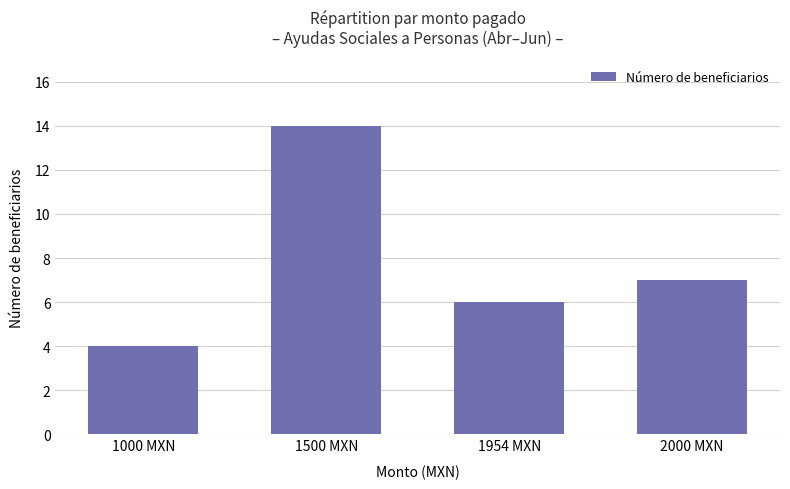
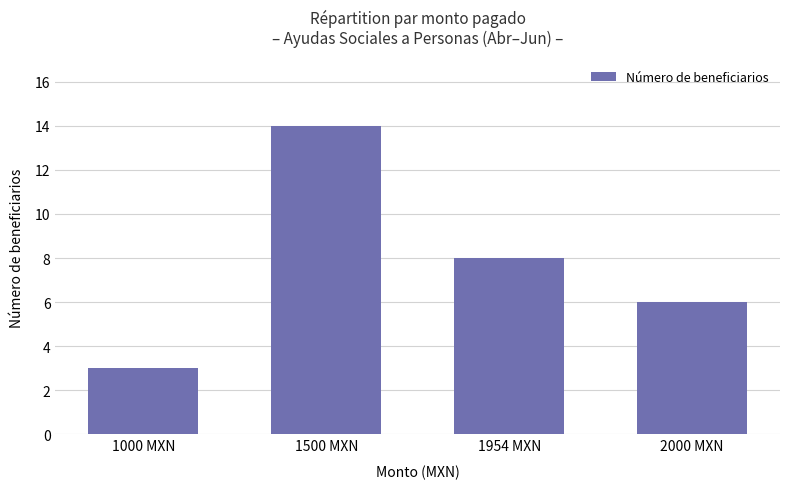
1000 MXN: 4 -> 3
1954 MXN: 6 -> 8
2000 MXN: 7 -> 6
